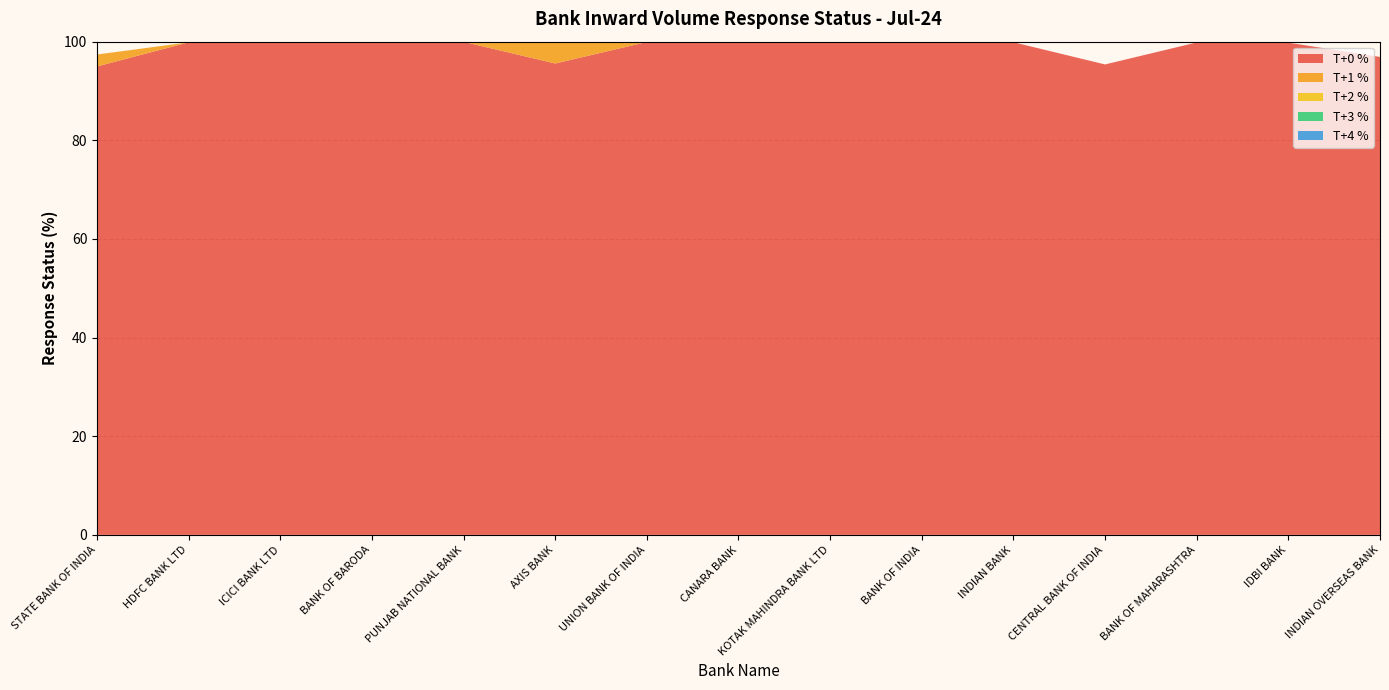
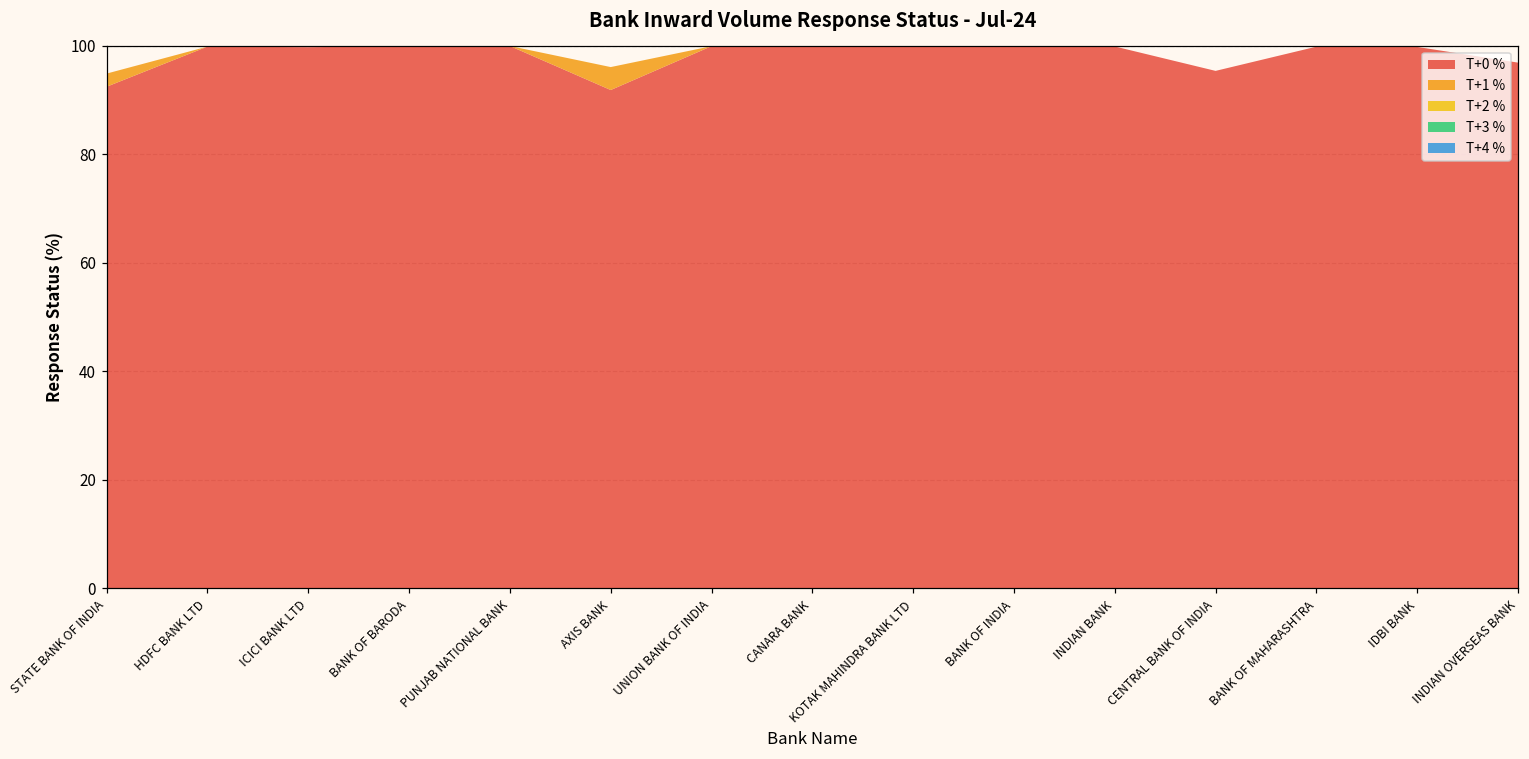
T+0 %, STATE BANK OF INDIA: 95 -> 92
T+0 %, AXIS BANK: 96 -> 92
